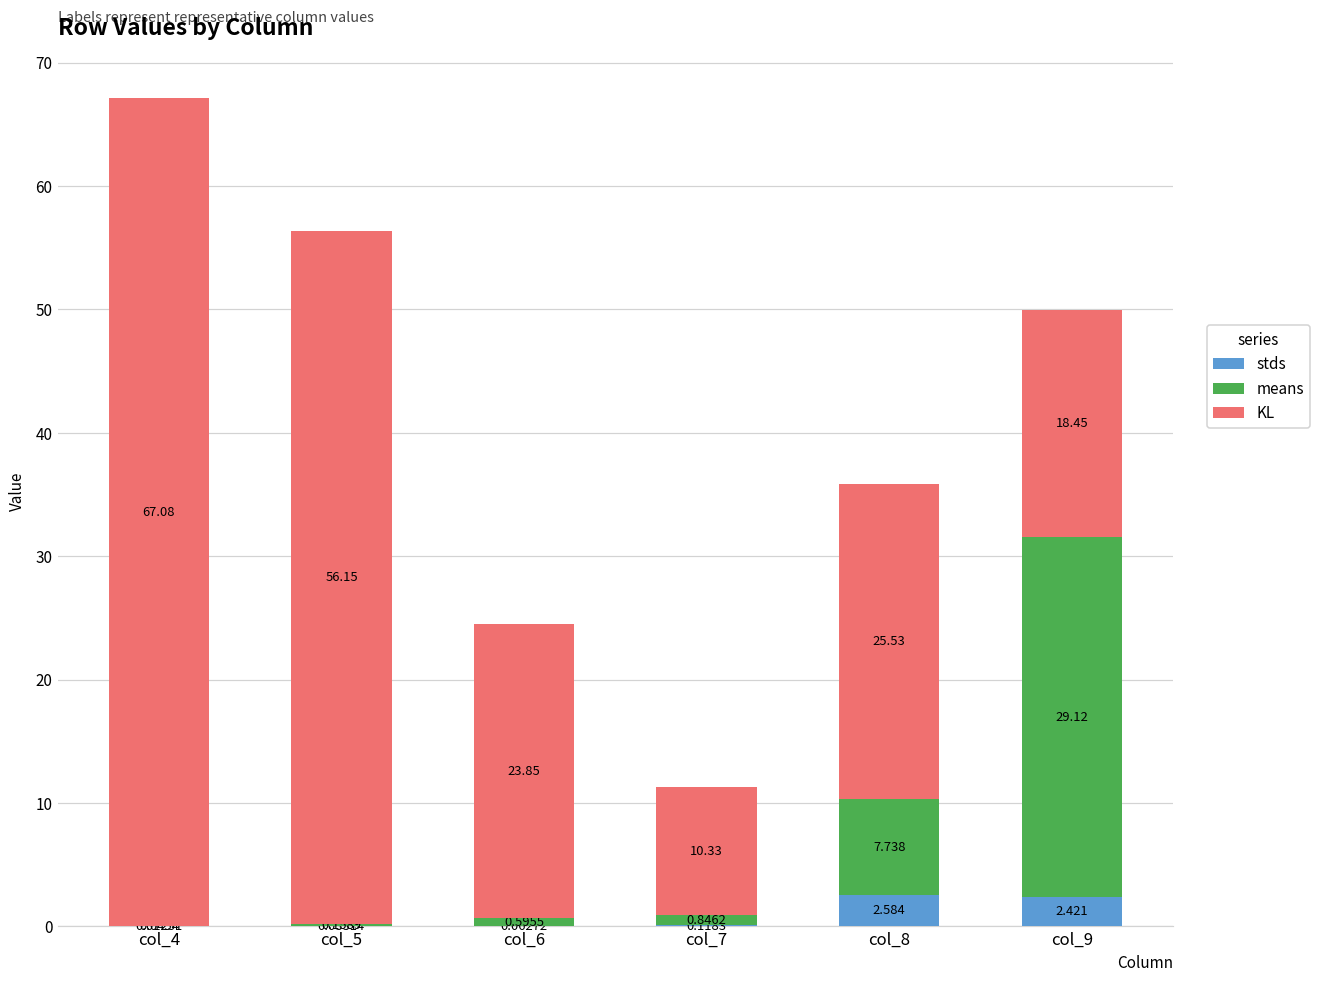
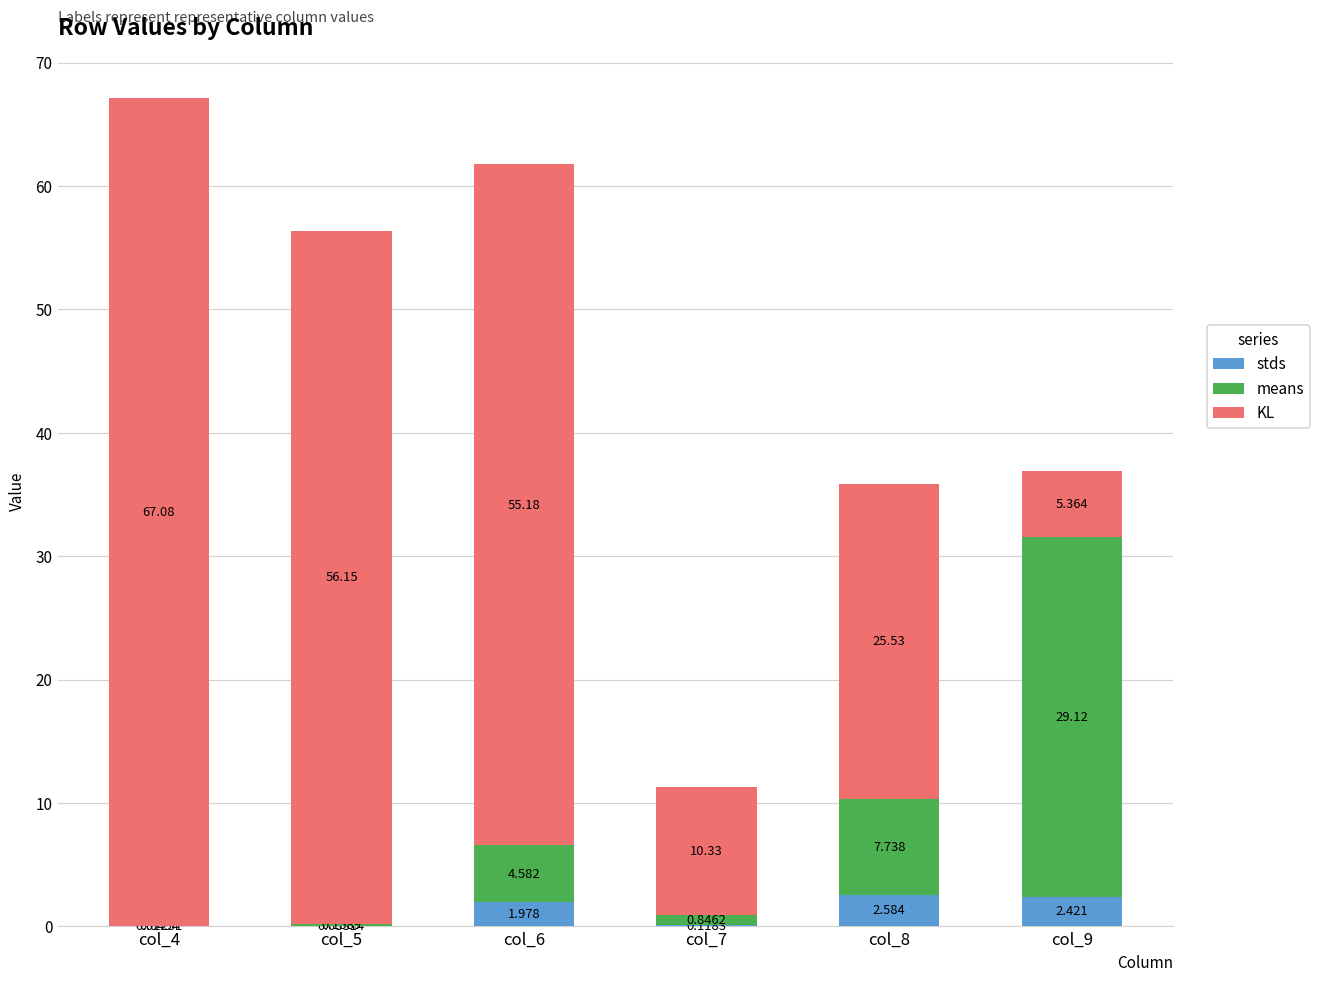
stds, col_6: 0.06272 -> 1.978
means, col_6: 0.5955 -> 4.582
KL, col_6: 23.85 -> 55.18
KL, col_9: 18.45 -> 5.364
